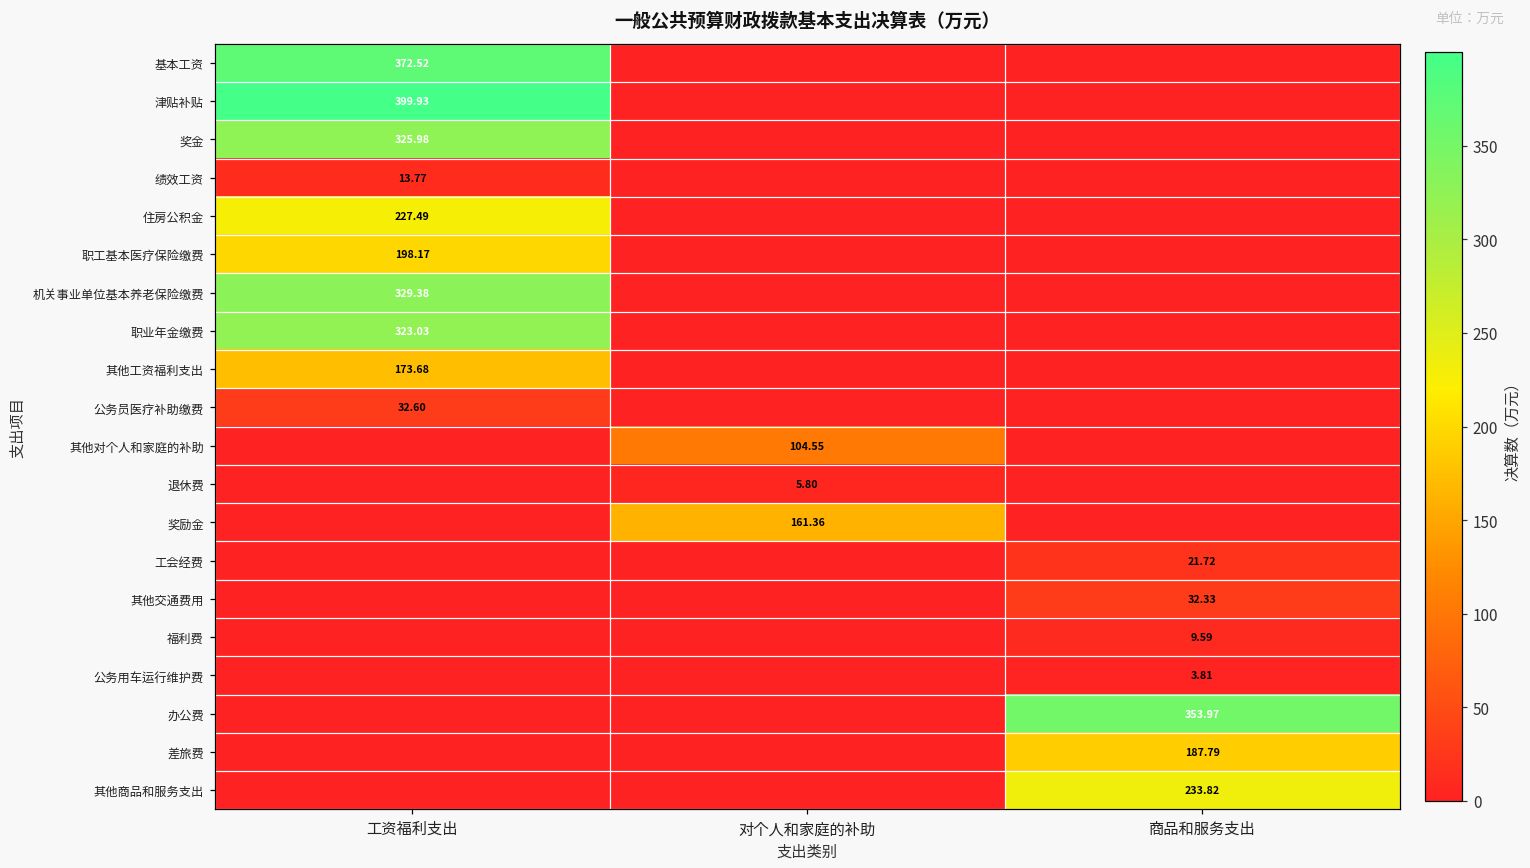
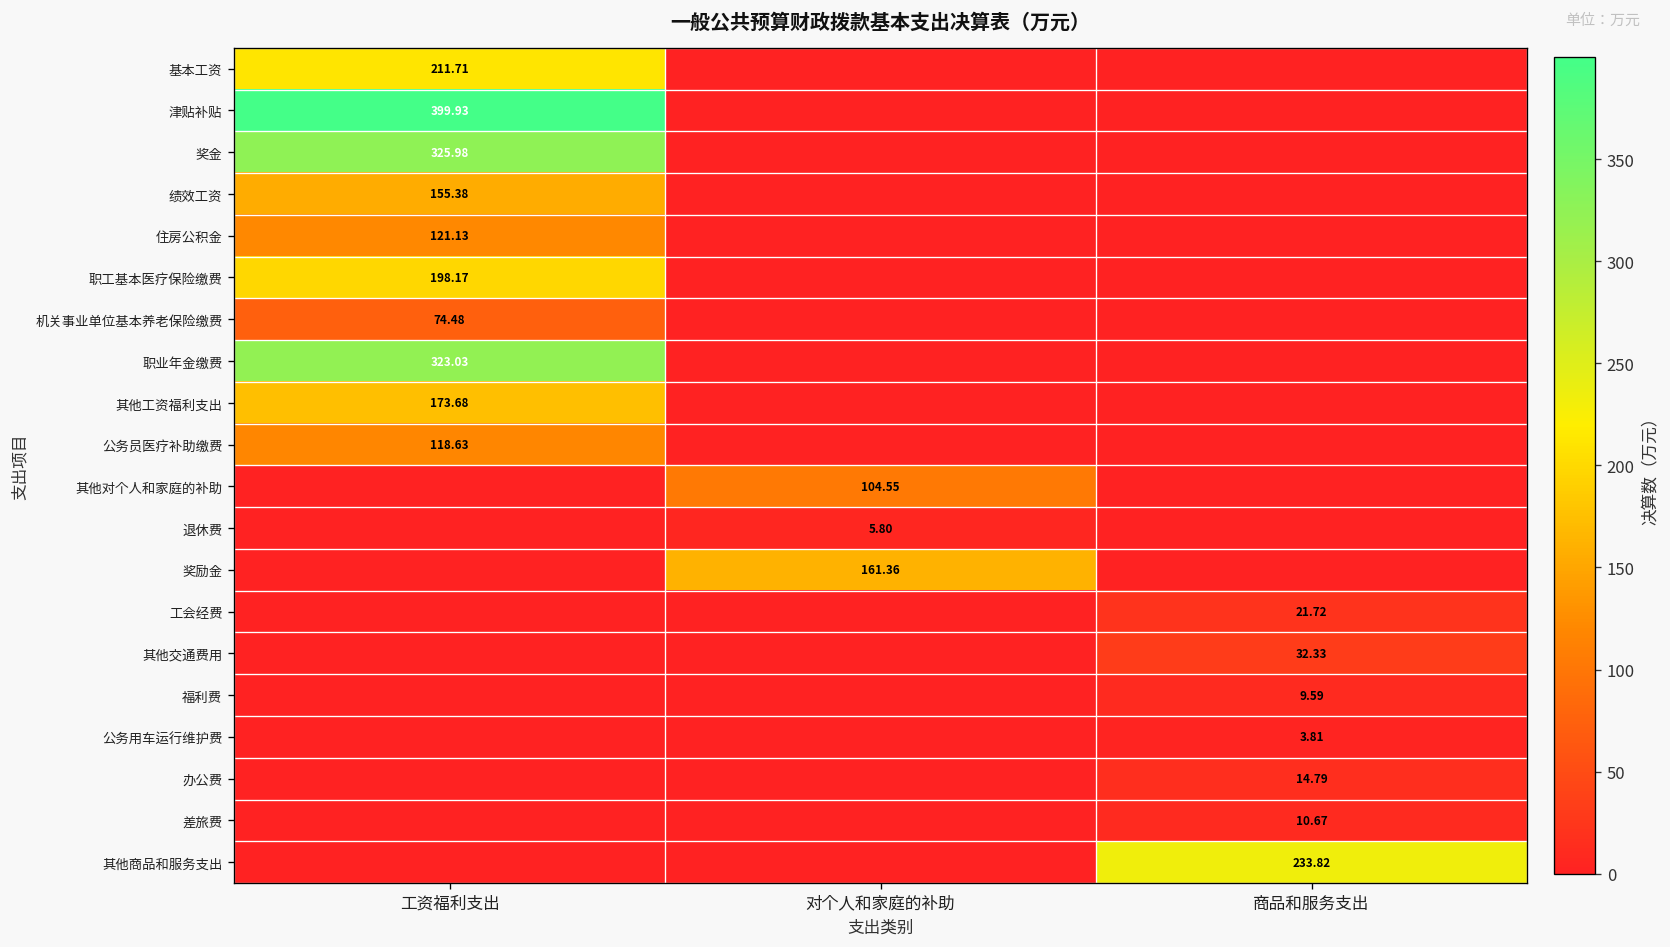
基本工资, 工资福利支出: 372.52 -> 211.71
绩效工资, 工资福利支出: 13.77 -> 155.38
住房公积金, 工资福利支出: 227.49 -> 121.13
机关事业单位基本养老保险缴费, 工资福利支出: 329.38 -> 74.48
公务员医疗补助缴费, 工资福利支出: 32.60 -> 118.63
办公费, 商品和服务支出: 353.97 -> 14.79
差旅费, 商品和服务支出: 187.79 -> 10.67
